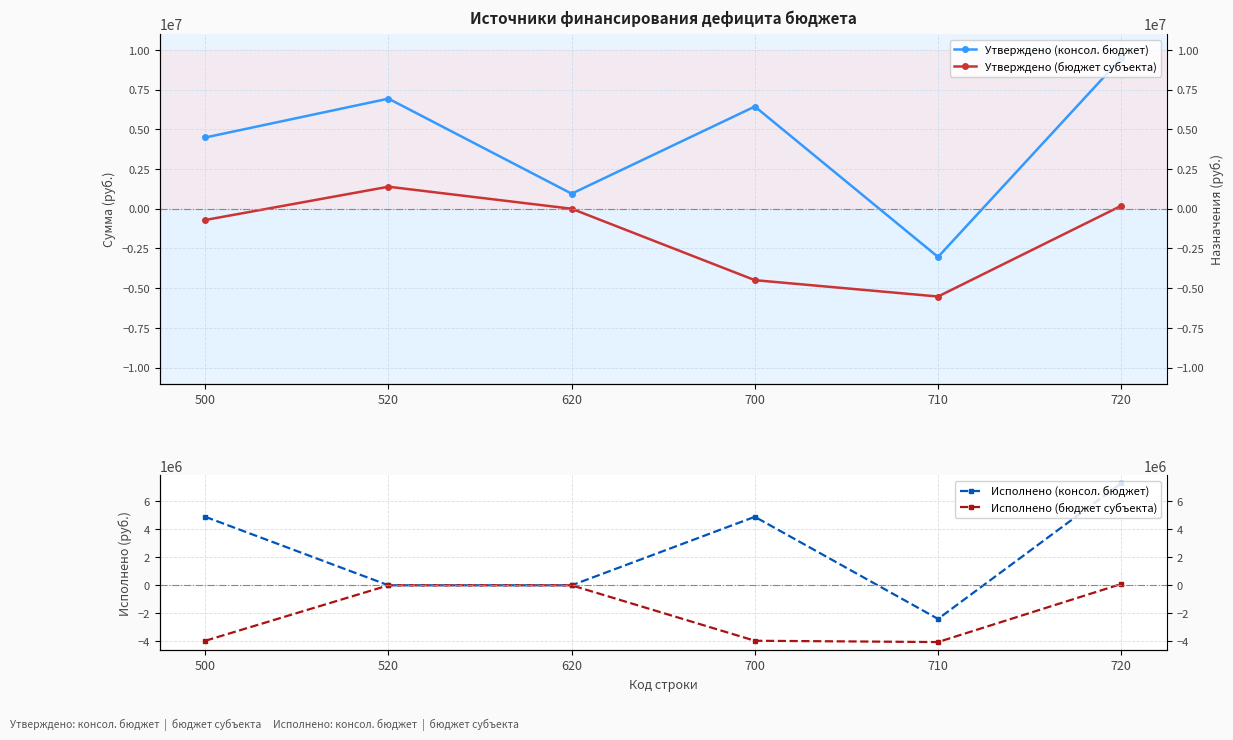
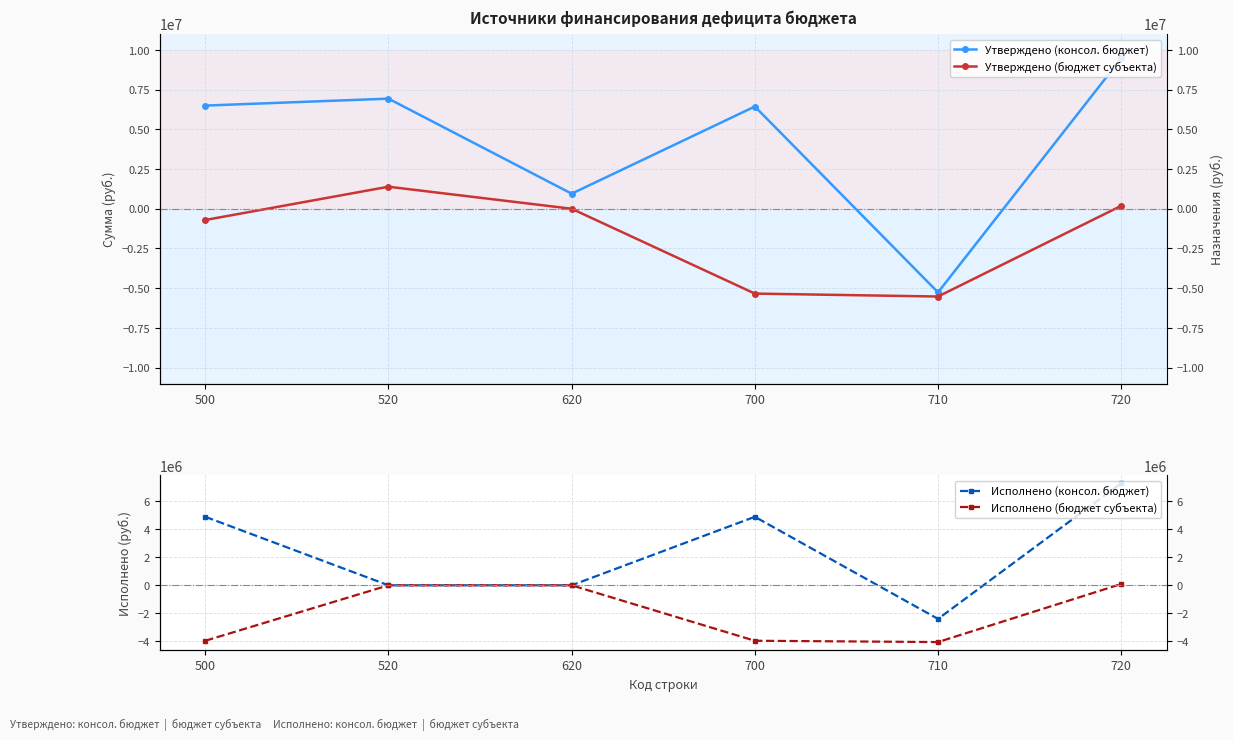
Источники финансирования дефицита бюджета, Утверждено (консол. бюджет), 500: 4500000 -> 6500000
Источники финансирования дефицита бюджета, Утверждено (бюджет субъекта), 700: -4500000 -> -5300000
Источники финансирования дефицита бюджета, Утверждено (консол. бюджет), 710: -3000000 -> -5300000
